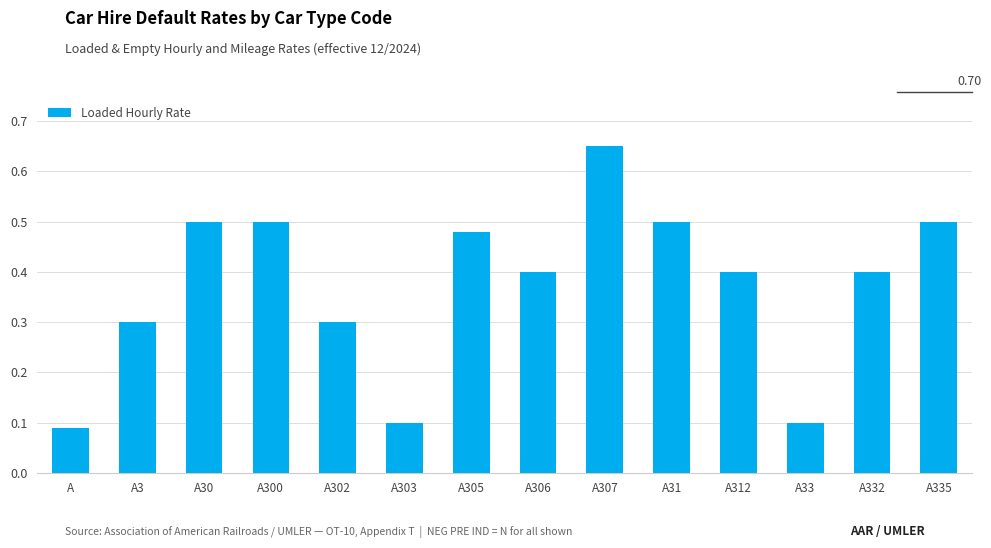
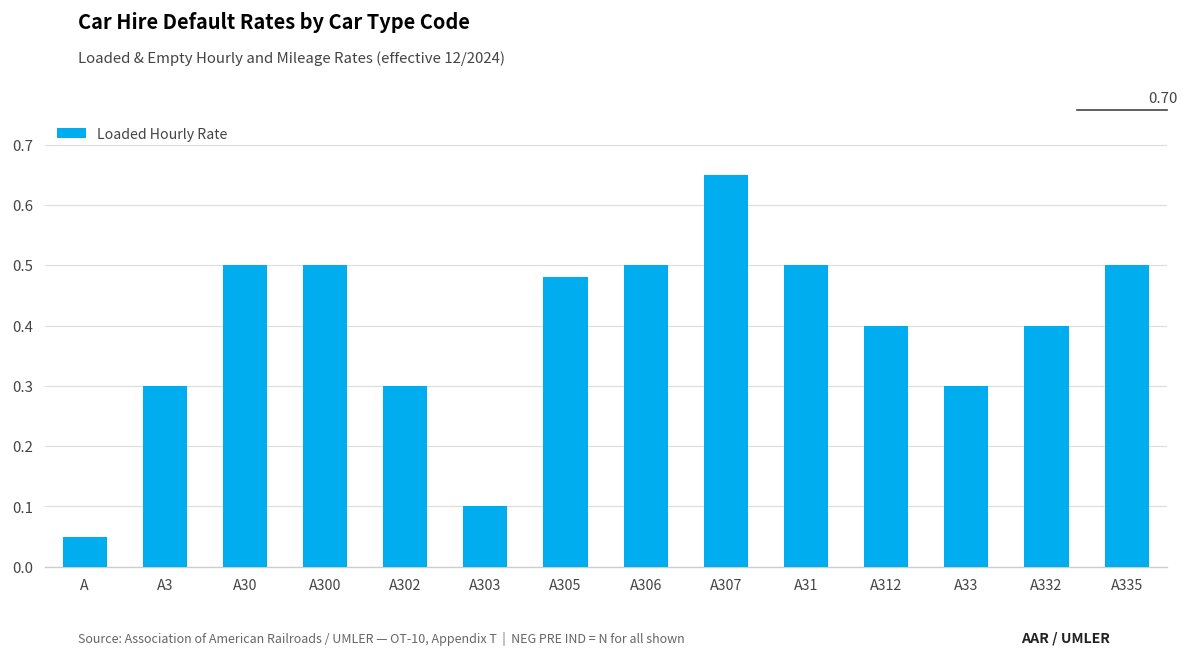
A: 0.09 -> 0.05
A306: 0.4 -> 0.5
A33: 0.1 -> 0.3
